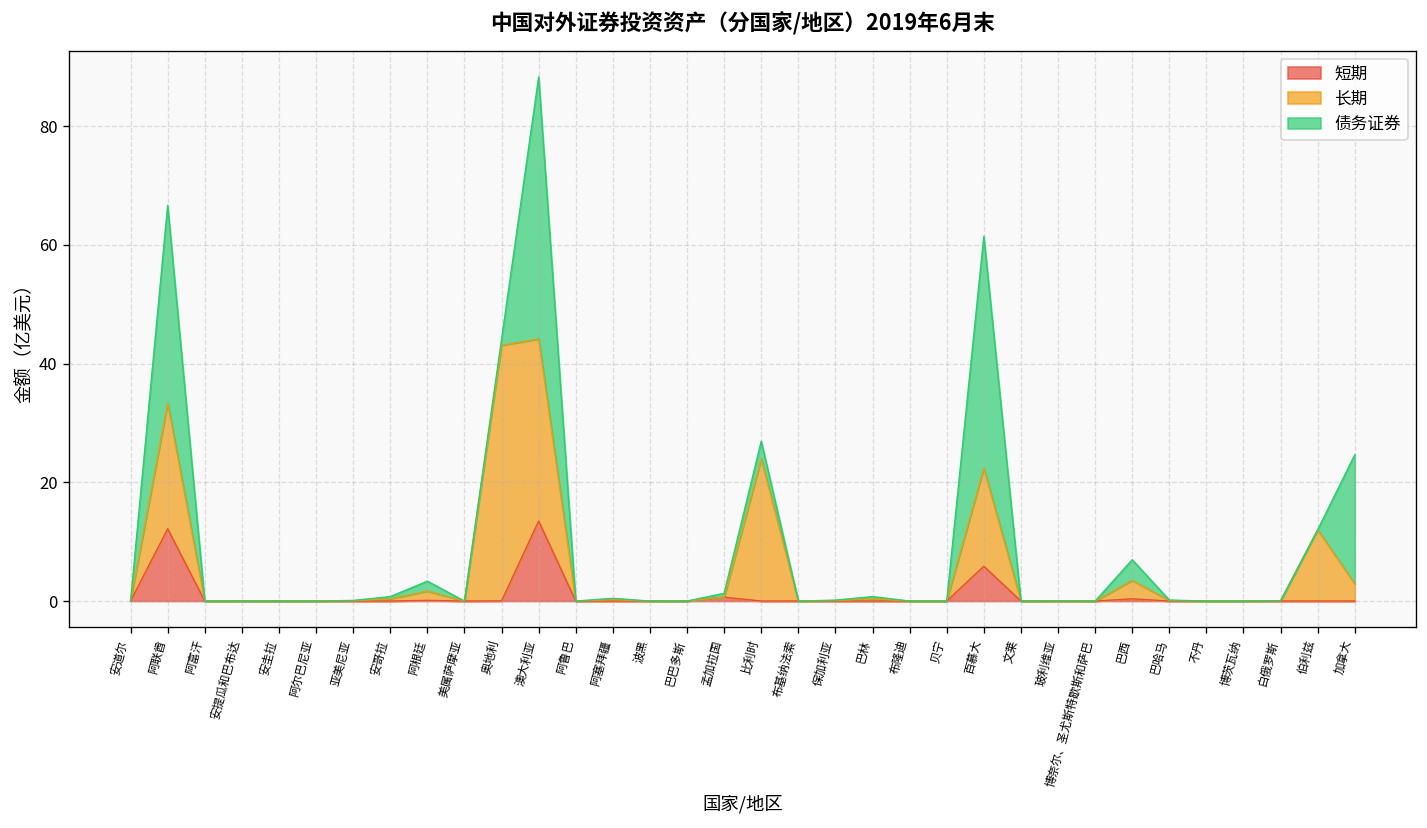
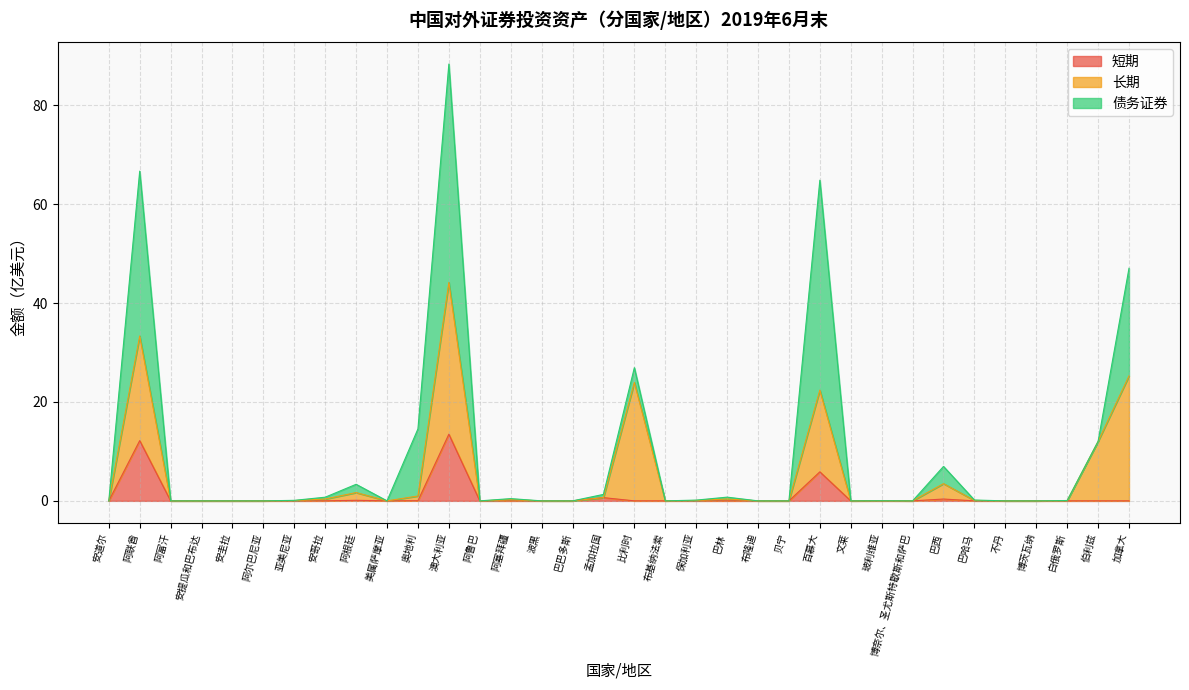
长期, 奥地利: 43 -> 1
债务证券, 奥地利: 1 -> 14
债务证券, 百慕大: 39 -> 42
长期, 加拿大: 3 -> 25
